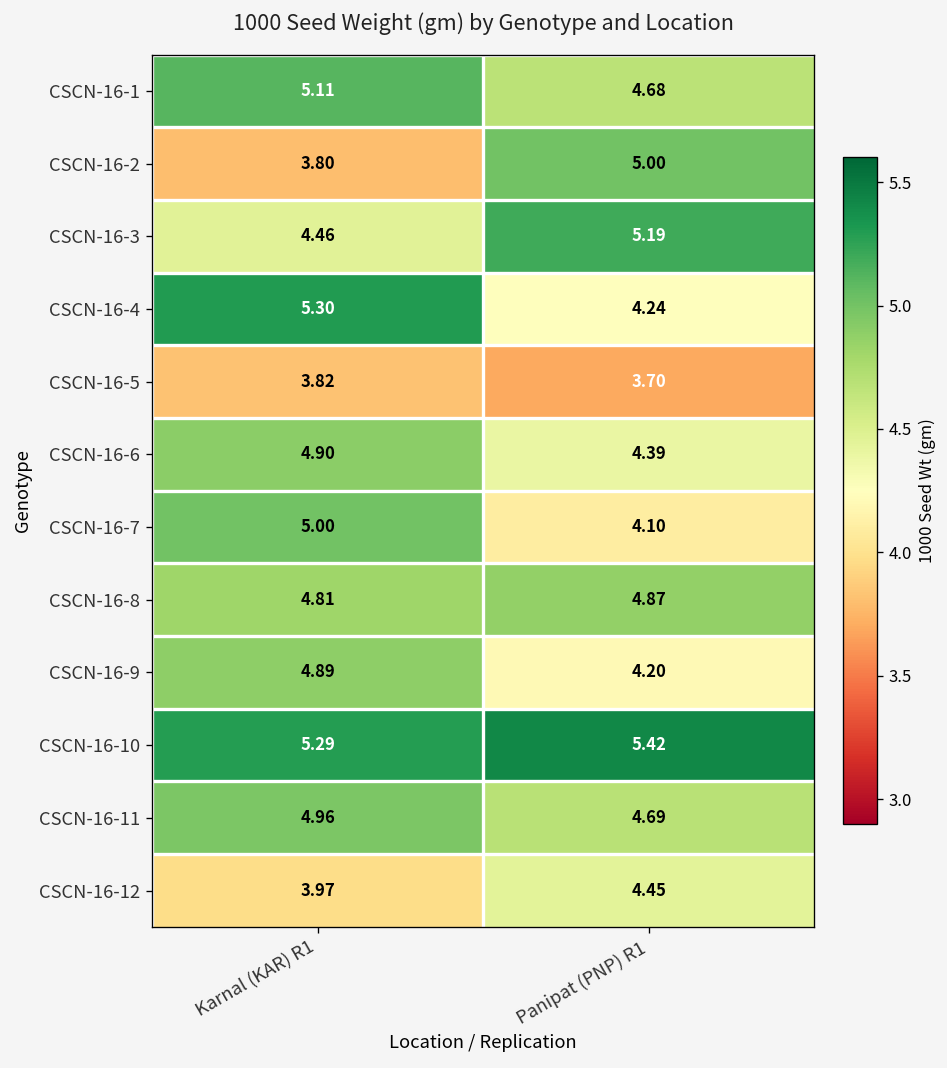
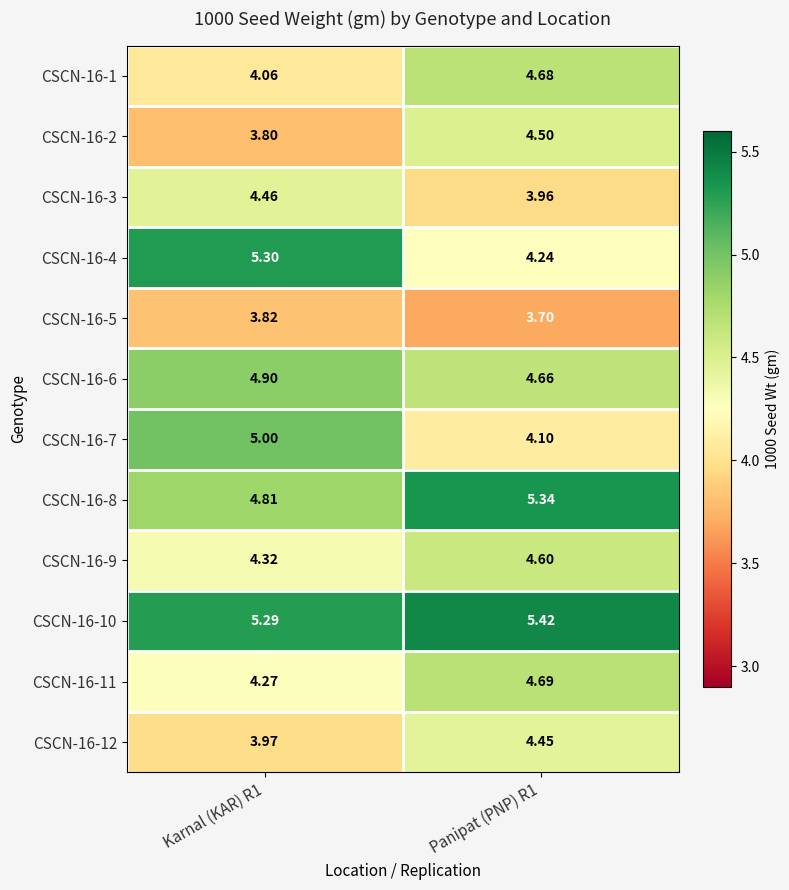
CSCN-16-1, Karnal (KAR) R1: 5.11 -> 4.06
CSCN-16-2, Panipat (PNP) R1: 5.00 -> 4.50
CSCN-16-3, Panipat (PNP) R1: 5.19 -> 3.96
CSCN-16-6, Panipat (PNP) R1: 4.39 -> 4.66
CSCN-16-8, Panipat (PNP) R1: 4.87 -> 5.34
CSCN-16-9, Karnal (KAR) R1: 4.89 -> 4.32
CSCN-16-9, Panipat (PNP) R1: 4.20 -> 4.60
CSCN-16-11, Karnal (KAR) R1: 4.96 -> 4.27
